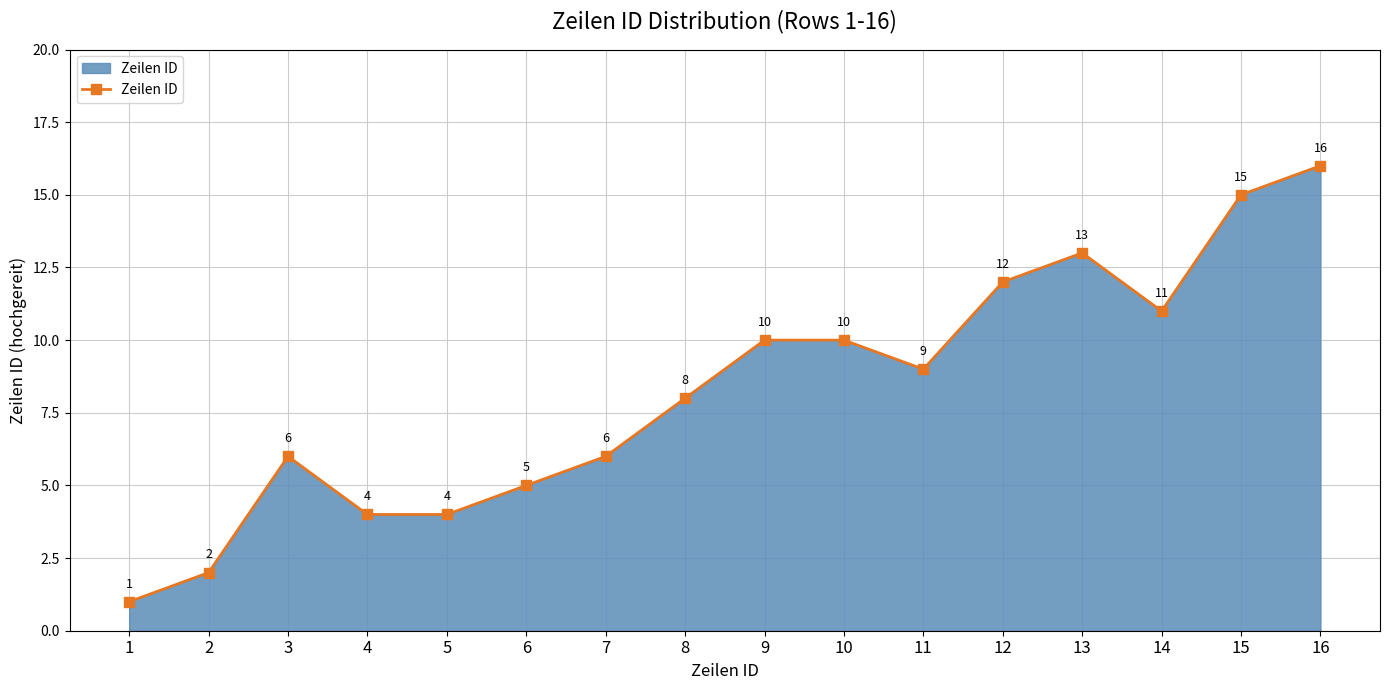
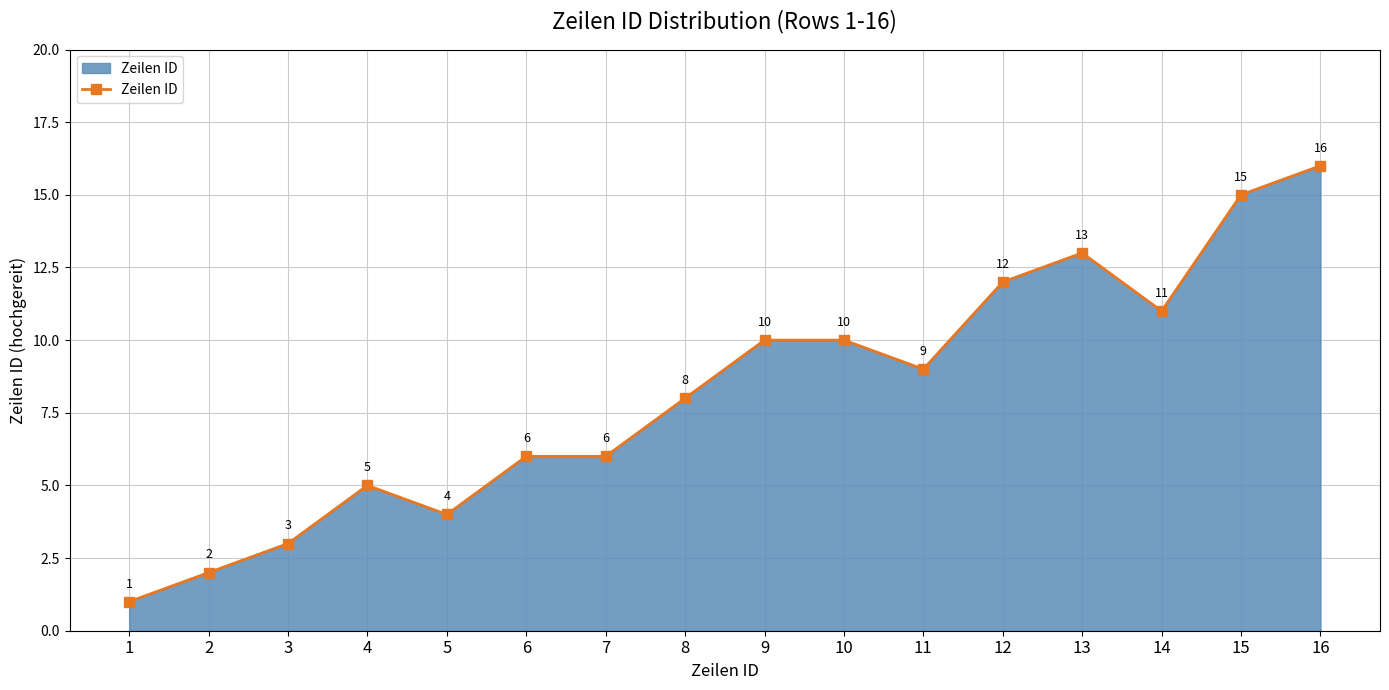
3: 6 -> 3
4: 4 -> 5
6: 5 -> 6
